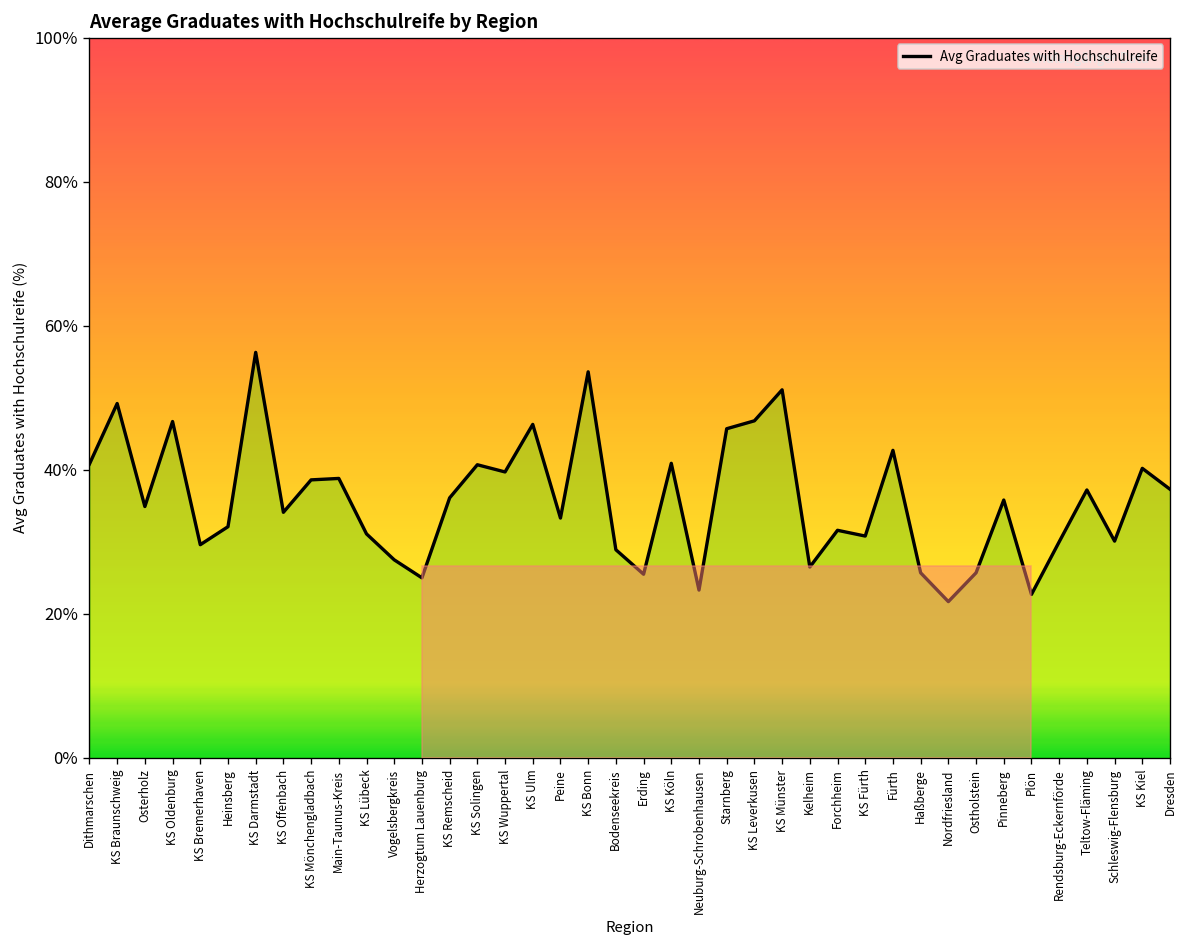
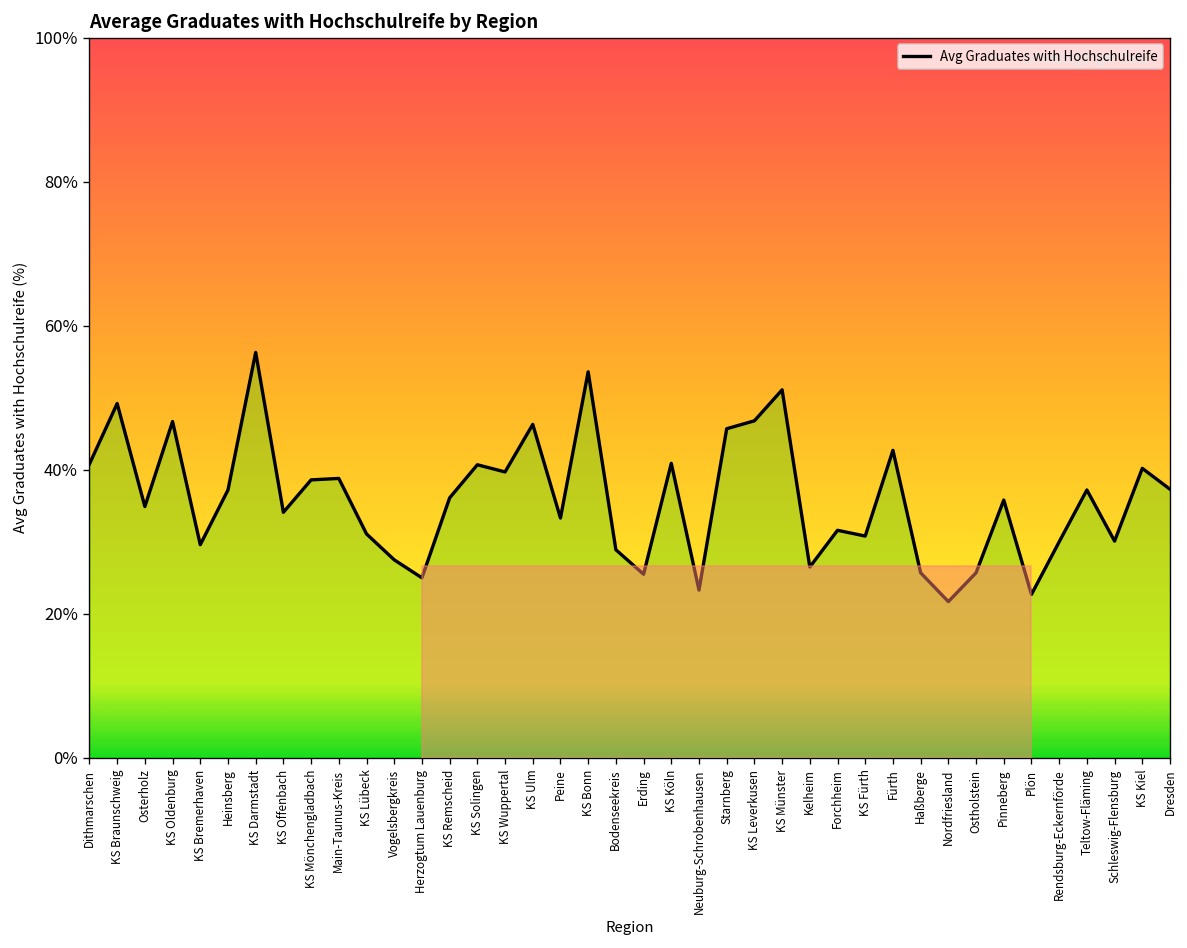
Heinsberg: 32% -> 37%
